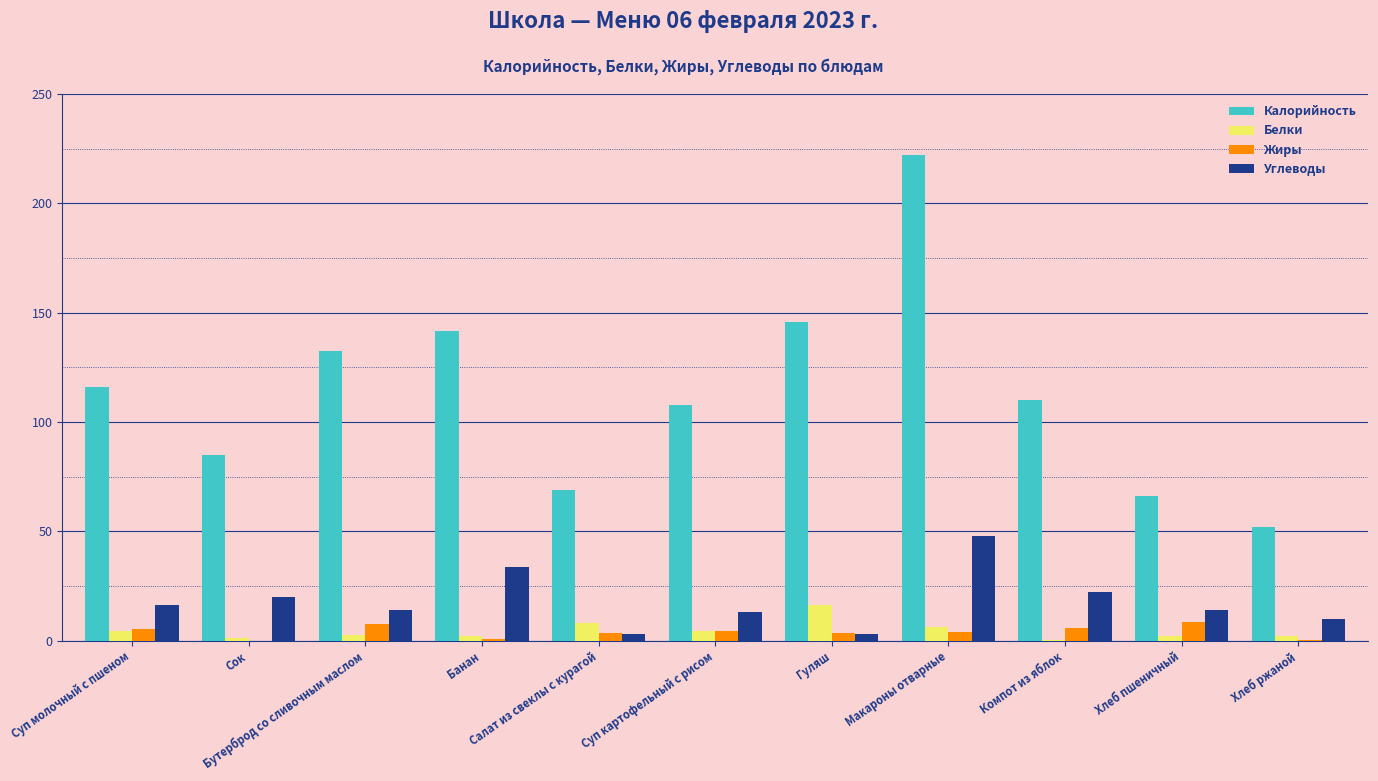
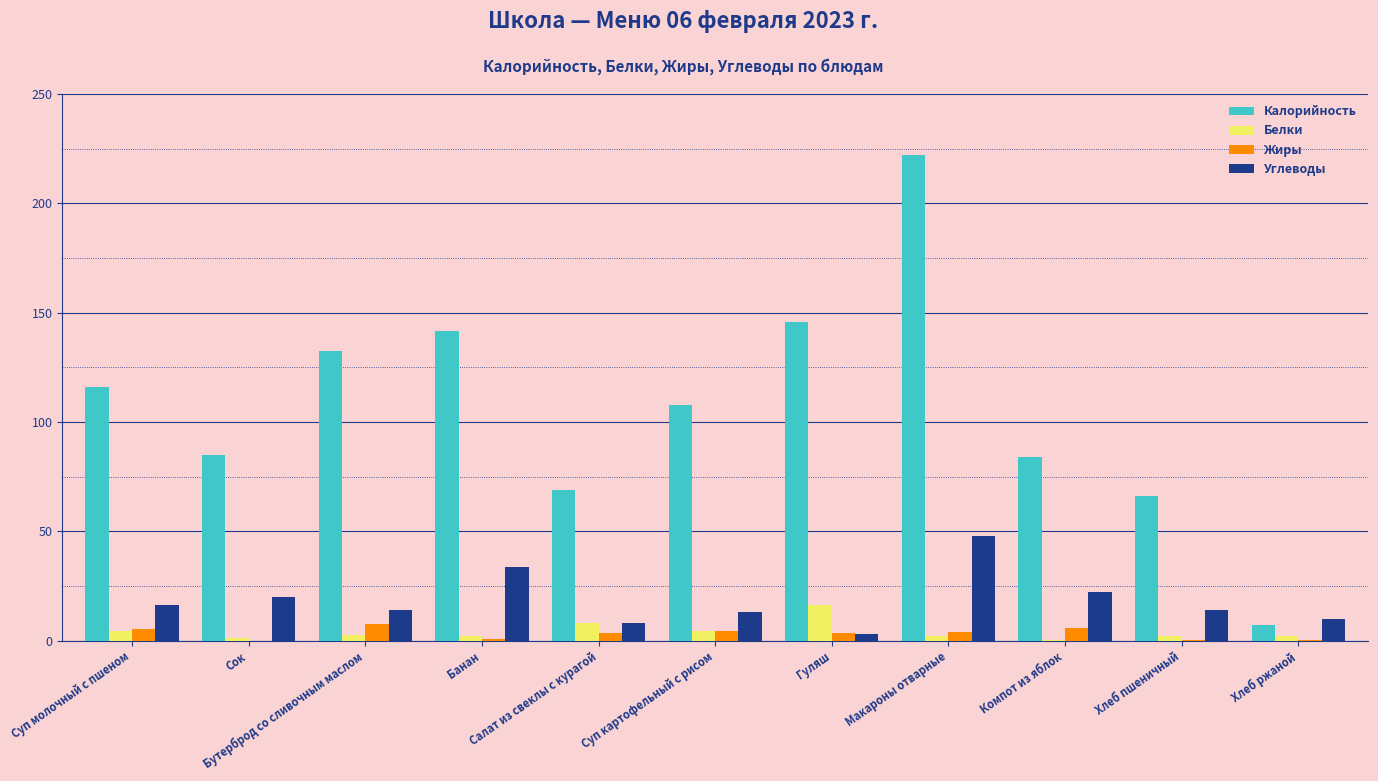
Углеводы, Салат из свеклы с курагой: 3 -> 8
Белки, Макароны отварные: 6 -> 2
Калорийность, Компот из яблок: 110 -> 84
Жиры, Хлеб пшеничный: 8 -> 0
Калорийность, Хлеб ржаной: 52 -> 7
